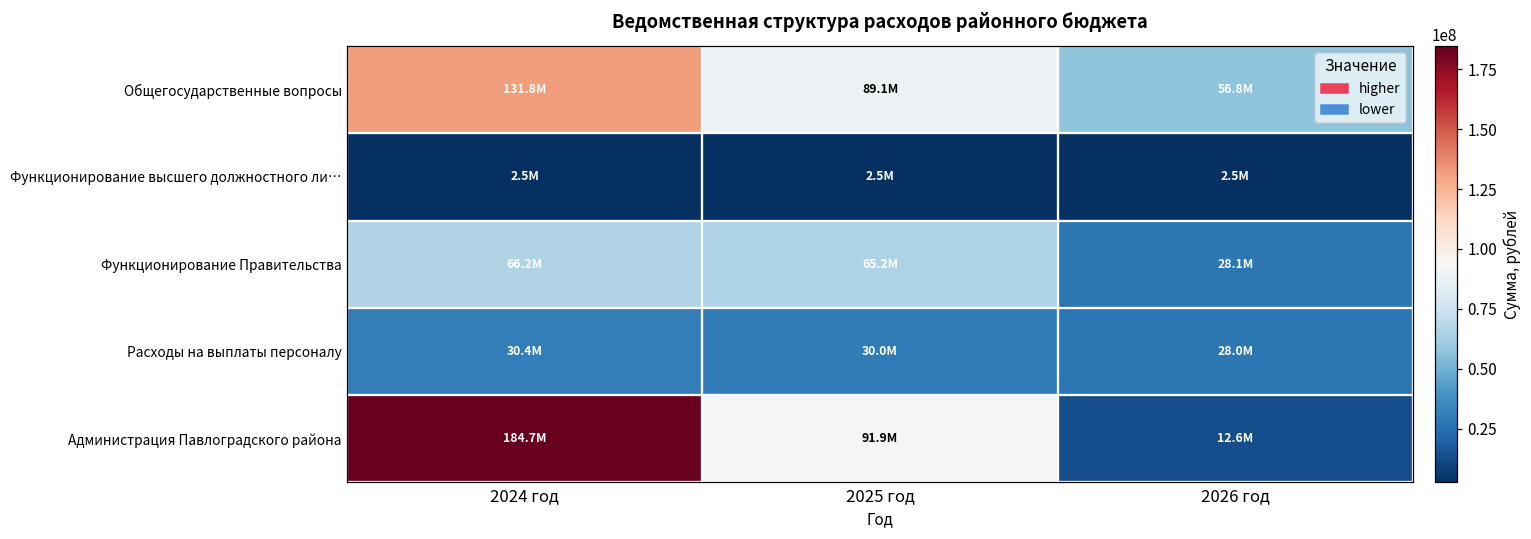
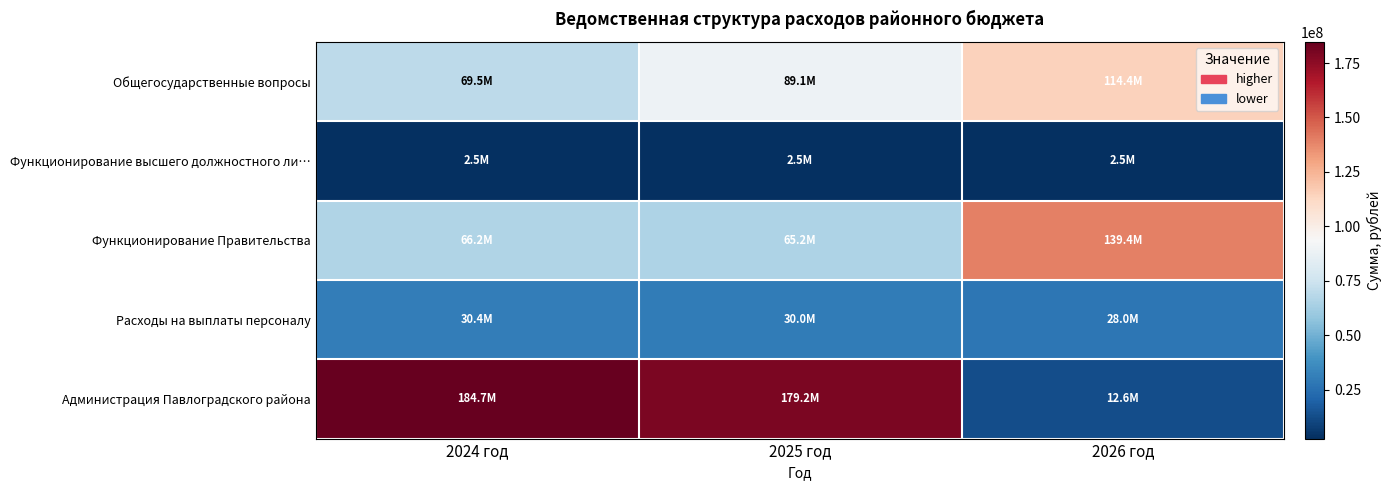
Общегосударственные вопросы, 2024 год: 131.8M -> 69.5M
Общегосударственные вопросы, 2026 год: 56.8M -> 114.4M
Функционирование Правительства, 2026 год: 28.1M -> 139.4M
Администрация Павлоградского района, 2025 год: 91.9M -> 179.2M
